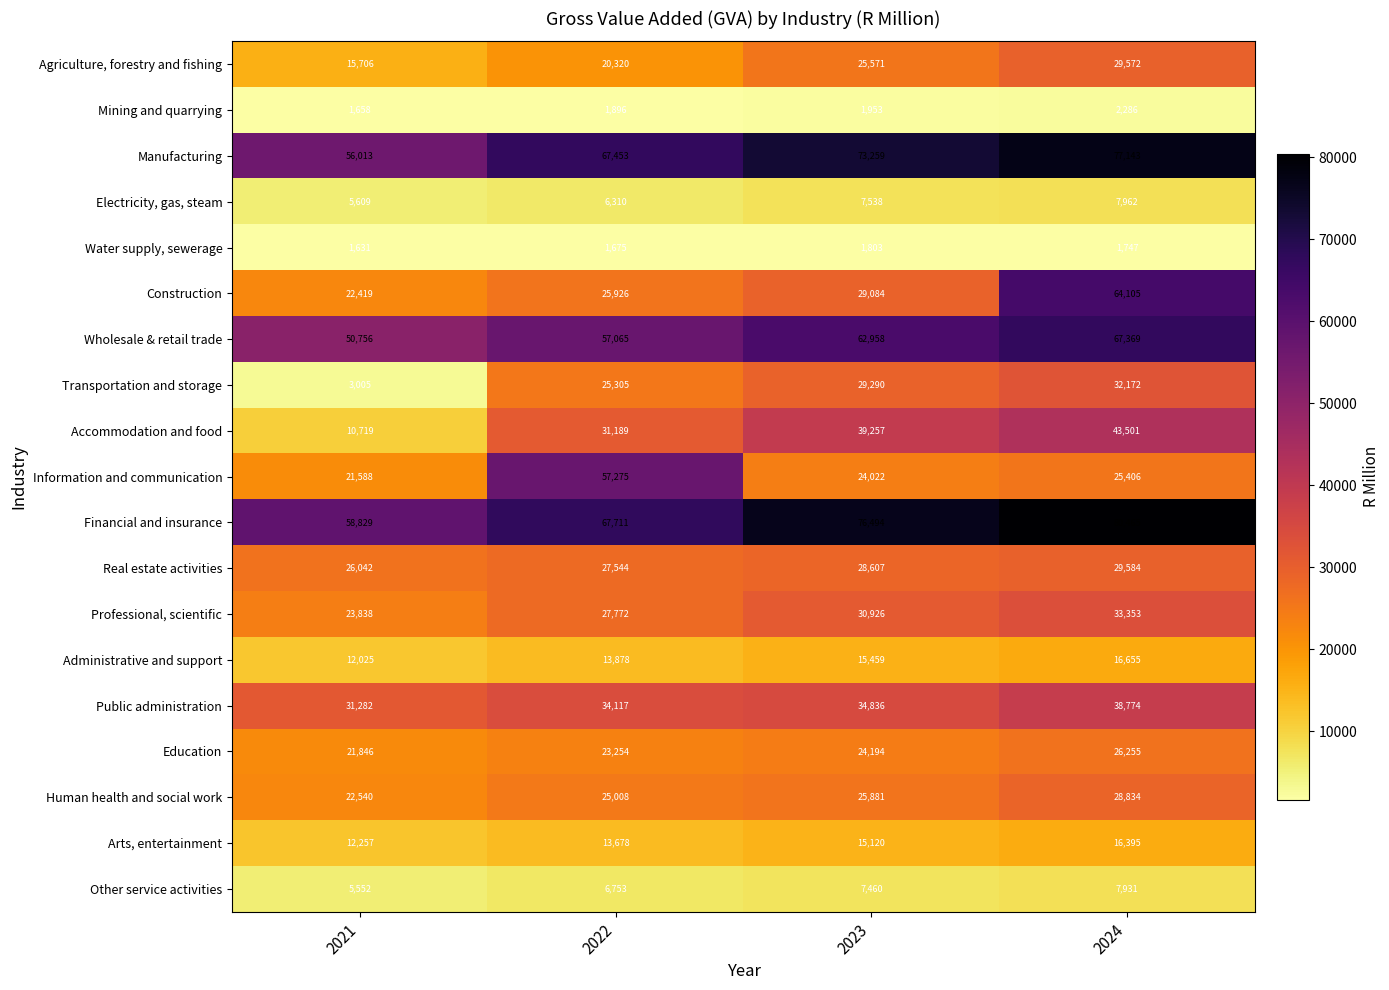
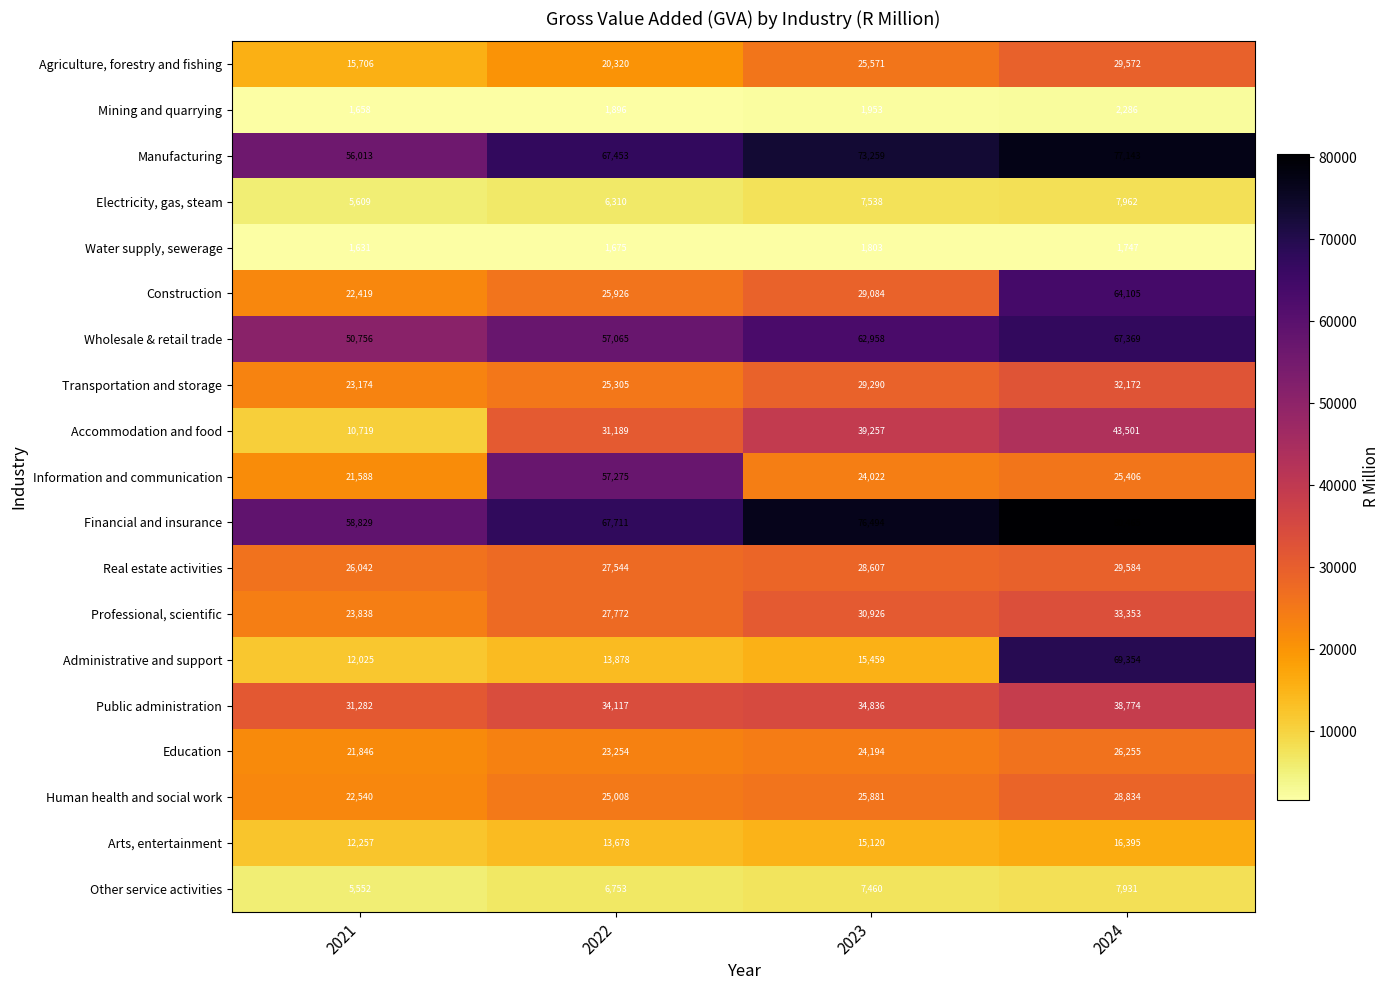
Transportation and storage, 2021: 3,005 -> 23,174
Administrative and support, 2024: 16,655 -> 69,354
